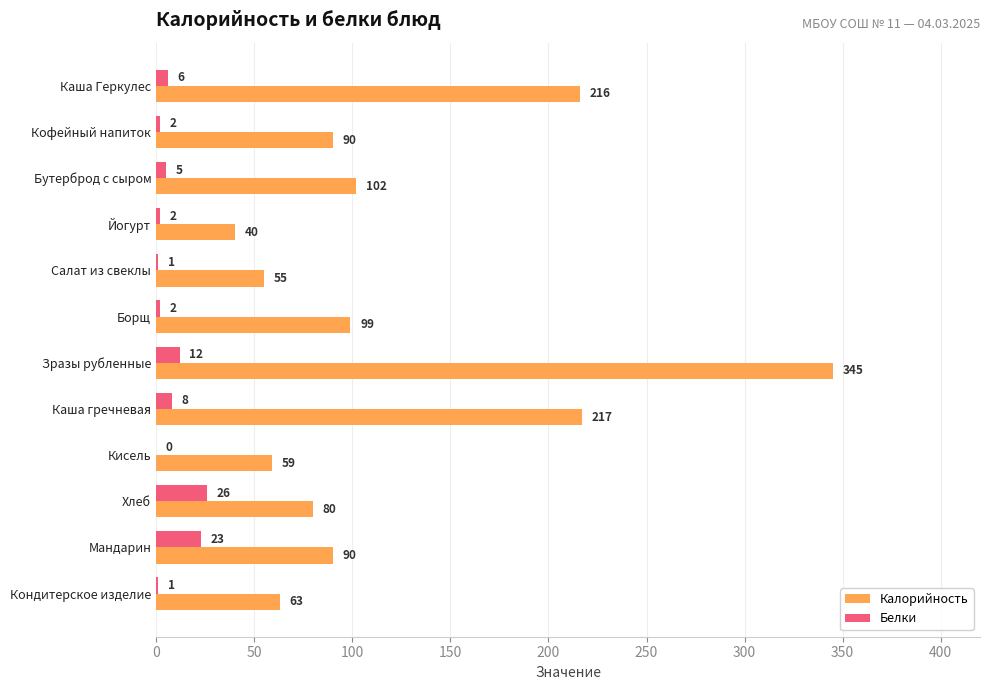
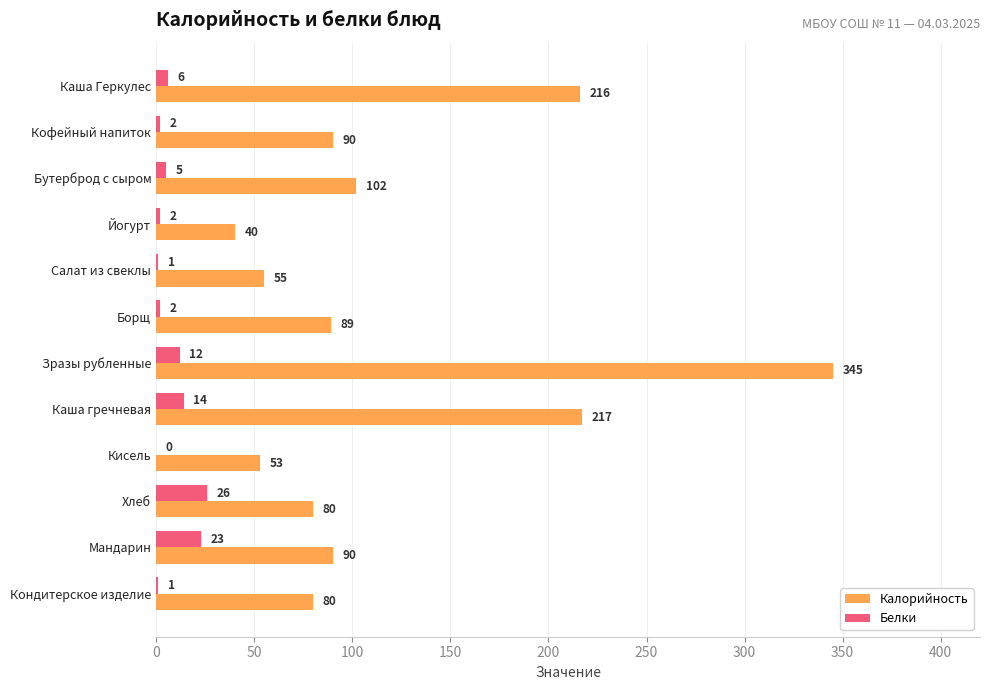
Калорийность, Борщ: 99 -> 89
Белки, Каша гречневая: 8 -> 14
Калорийность, Кисель: 59 -> 53
Калорийность, Кондитерское изделие: 63 -> 80
